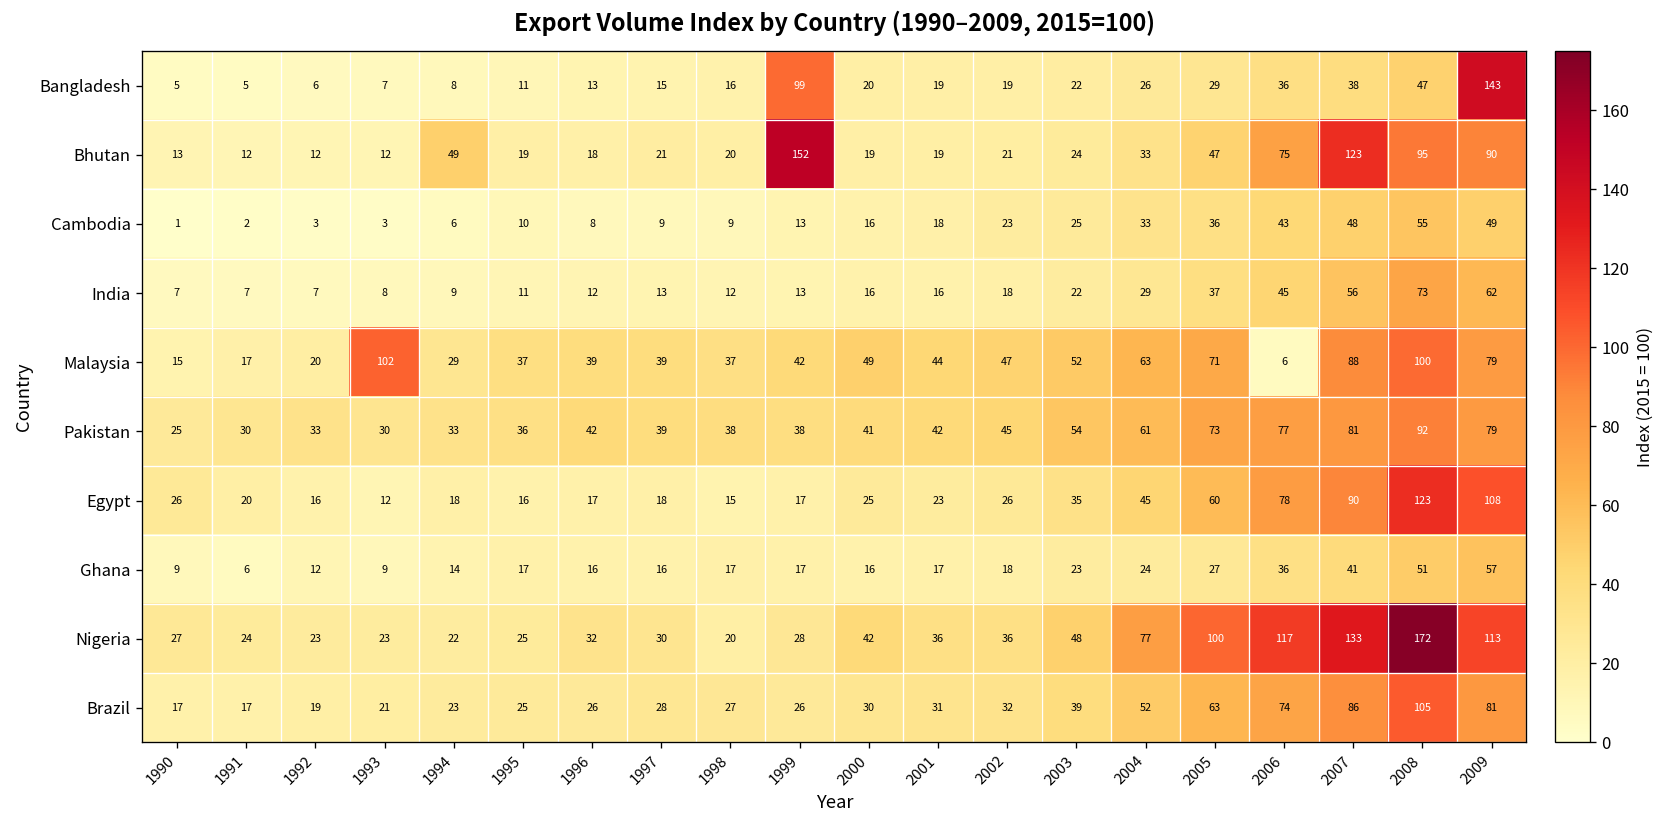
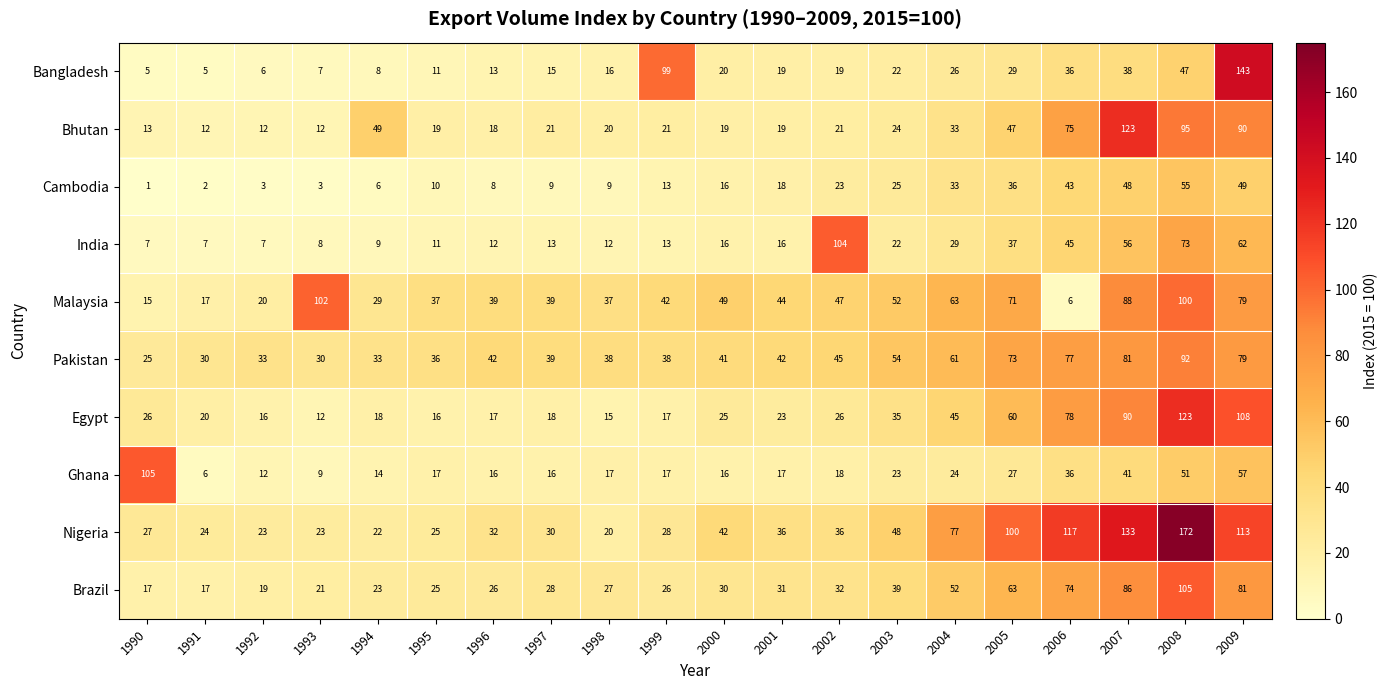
Bhutan, 1999: 152 -> 21
India, 2002: 18 -> 104
Ghana, 1990: 9 -> 105
